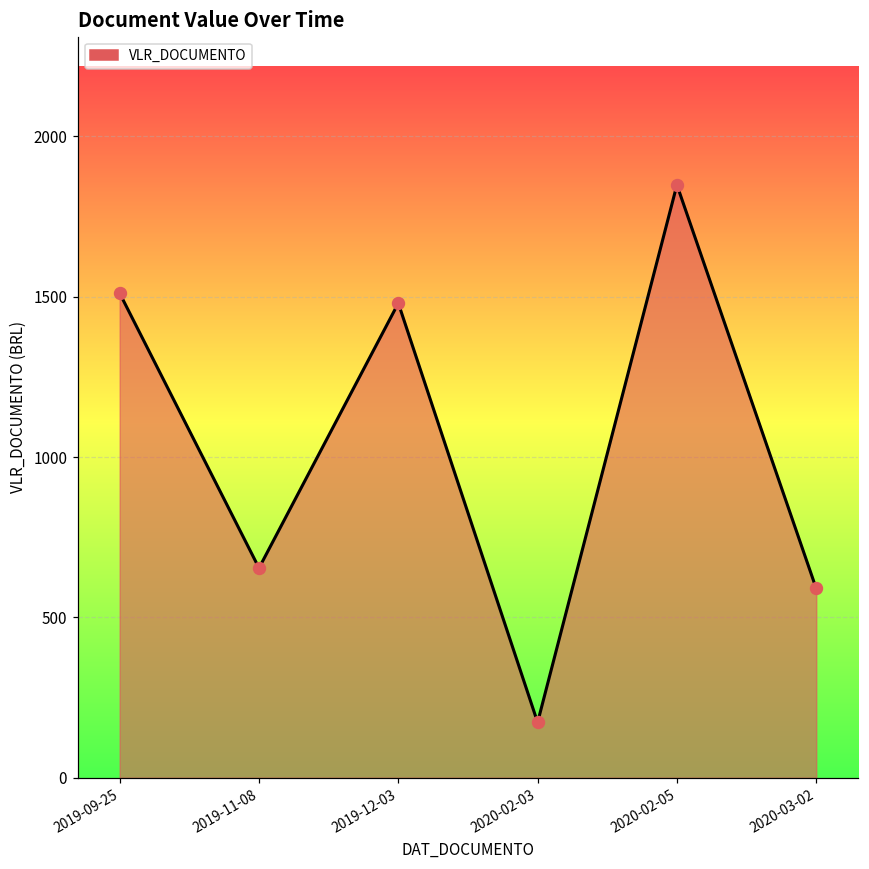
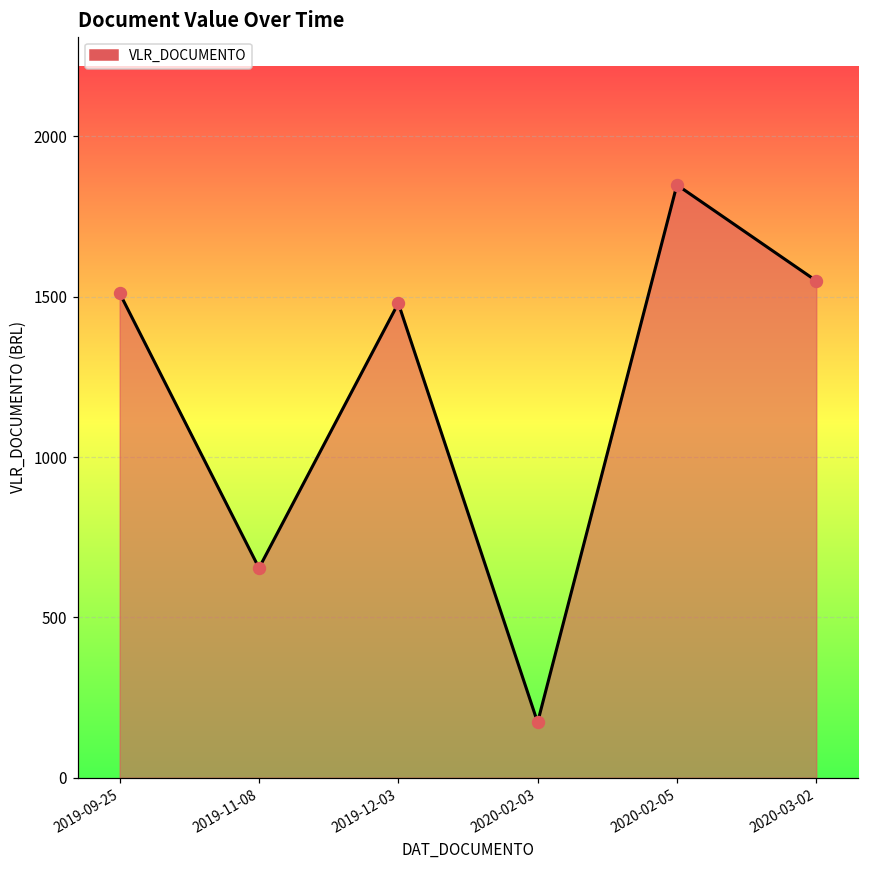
2020-03-02: 590 -> 1550
